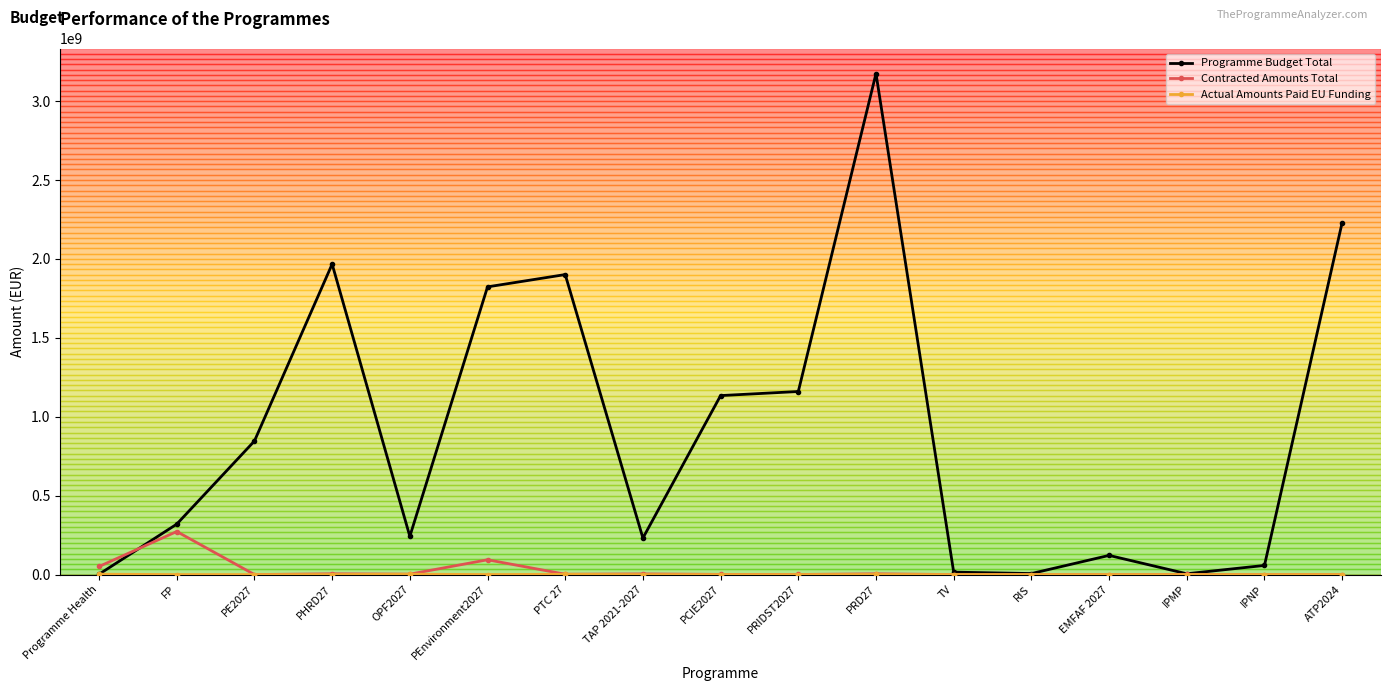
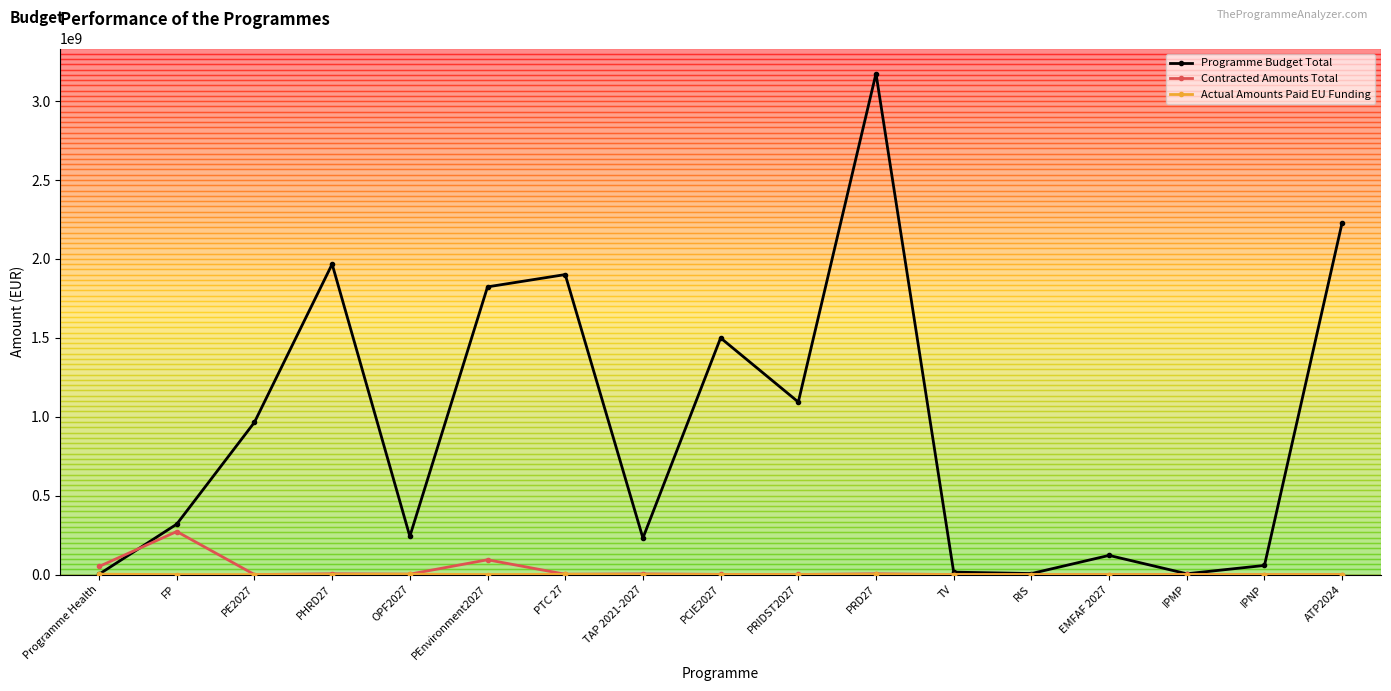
Programme Budget Total, PE2027: 850000000 -> 960000000
Programme Budget Total, PCIE2027: 1130000000 -> 1500000000
Programme Budget Total, PRIDST2027: 1160000000 -> 1090000000
